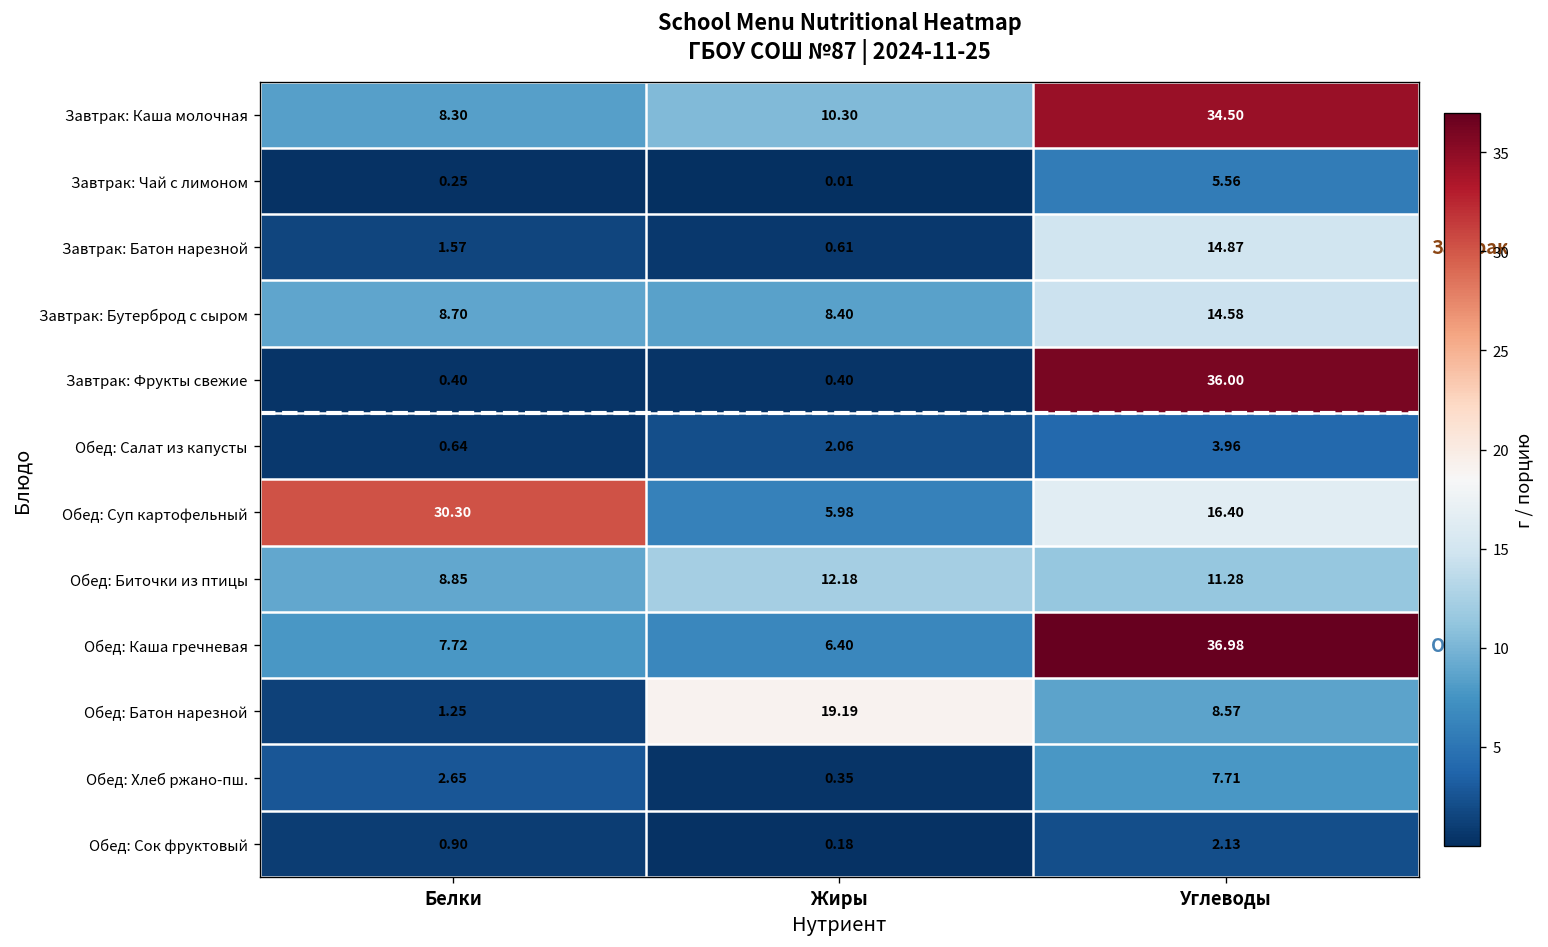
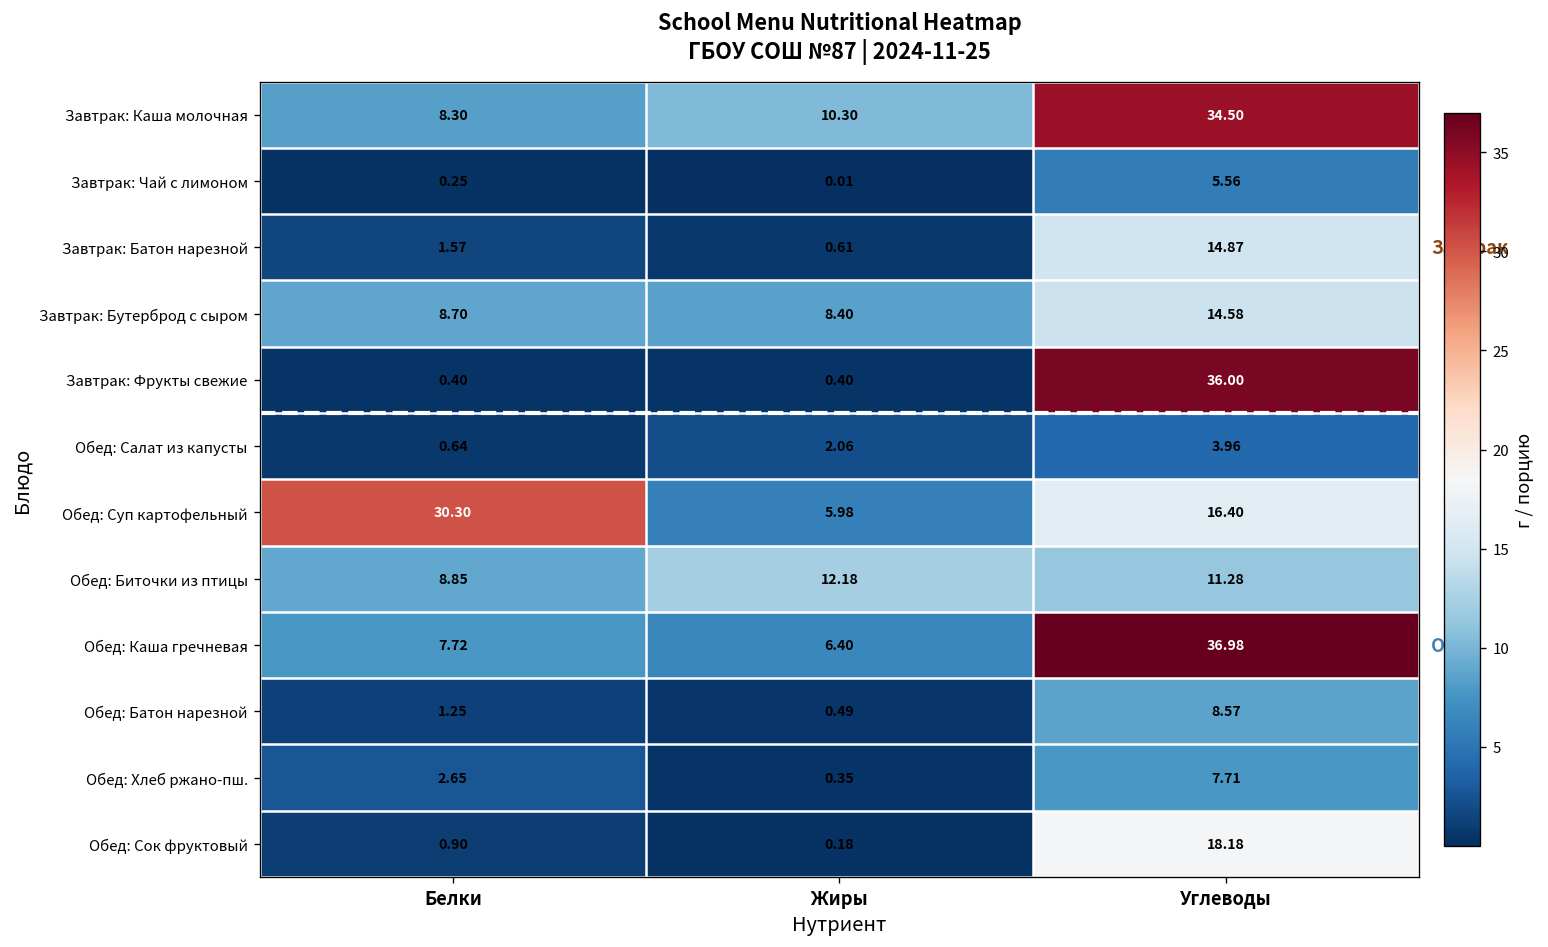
Обед: Батон нарезной, Жиры: 19.19 -> 0.49
Обед: Сок фруктовый, Углеводы: 2.13 -> 18.18
